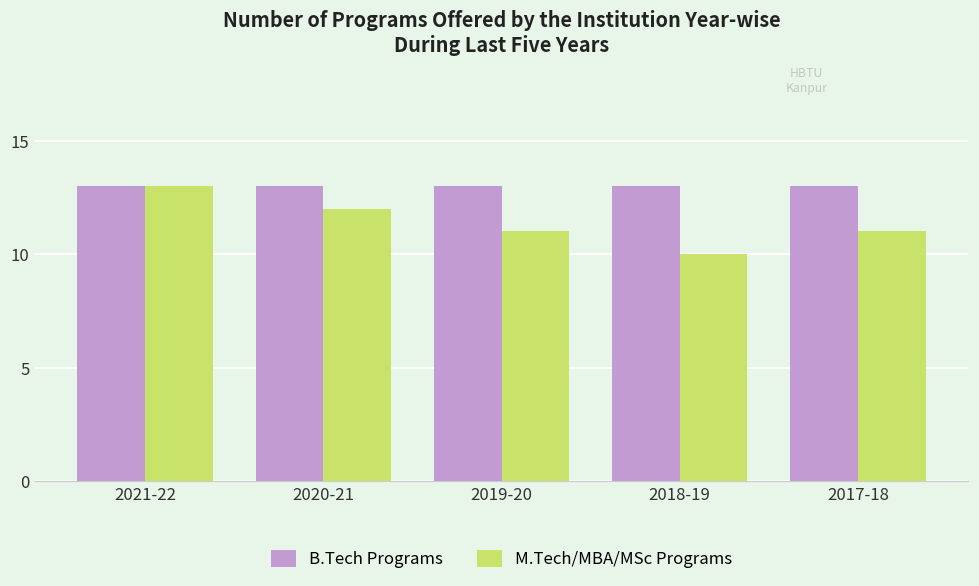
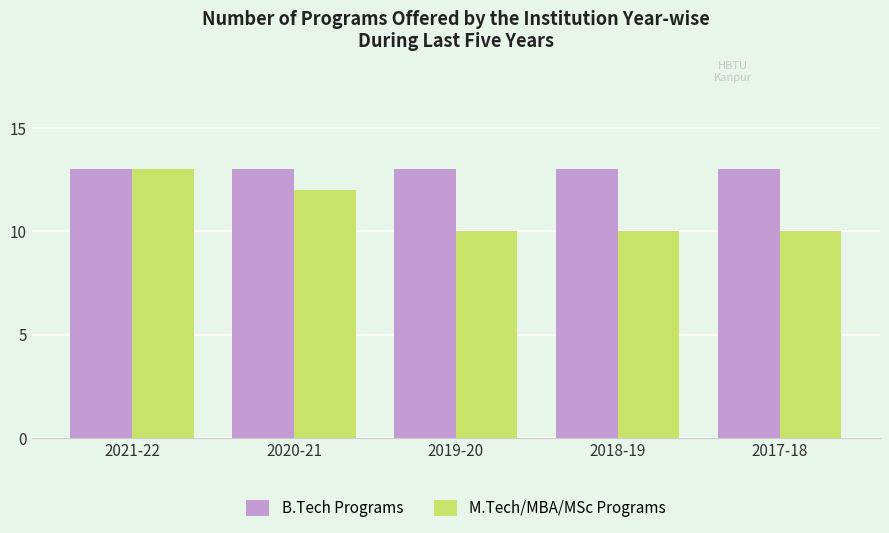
M.Tech/MBA/MSc Programs, 2019-20: 11 -> 10
M.Tech/MBA/MSc Programs, 2017-18: 11 -> 10
